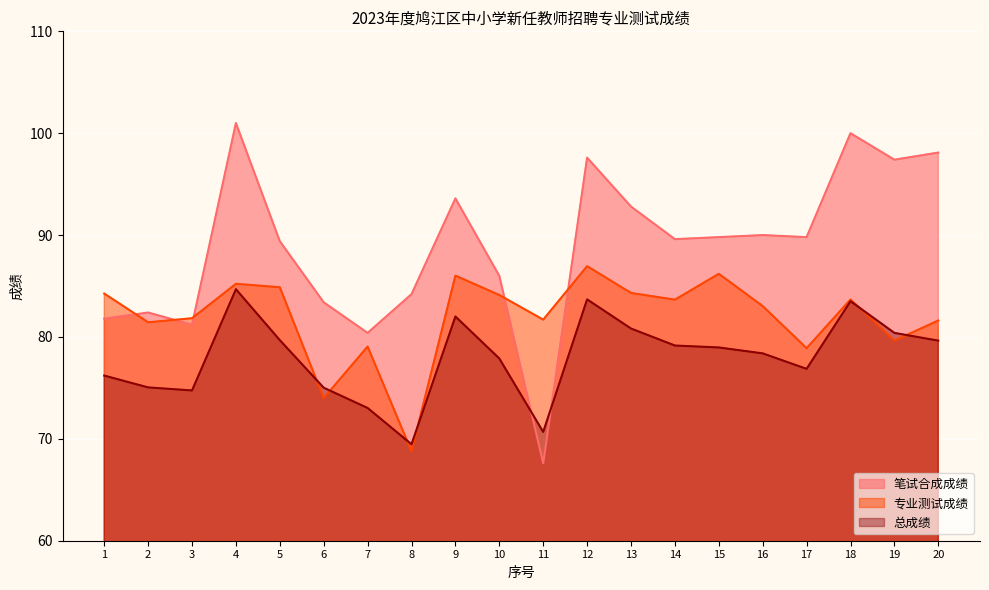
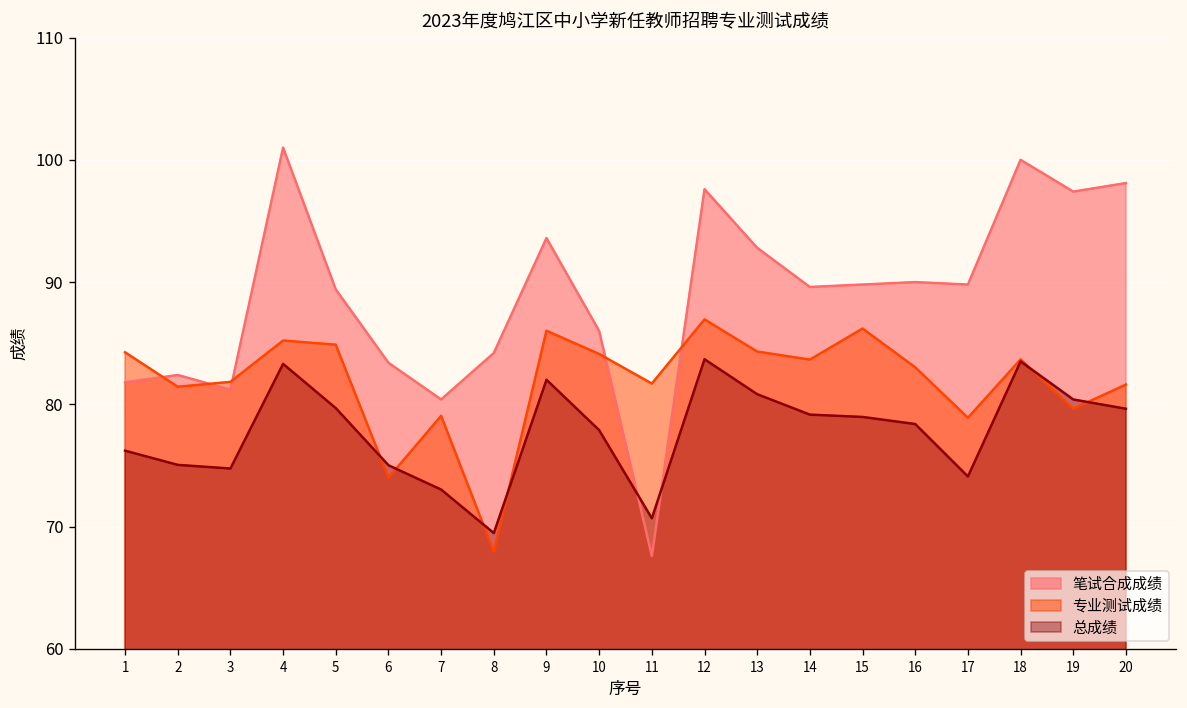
总成绩, 4: 84.7 -> 83.3
专业测试成绩, 8: 68.8 -> 67.9
总成绩, 17: 76.9 -> 74.1
